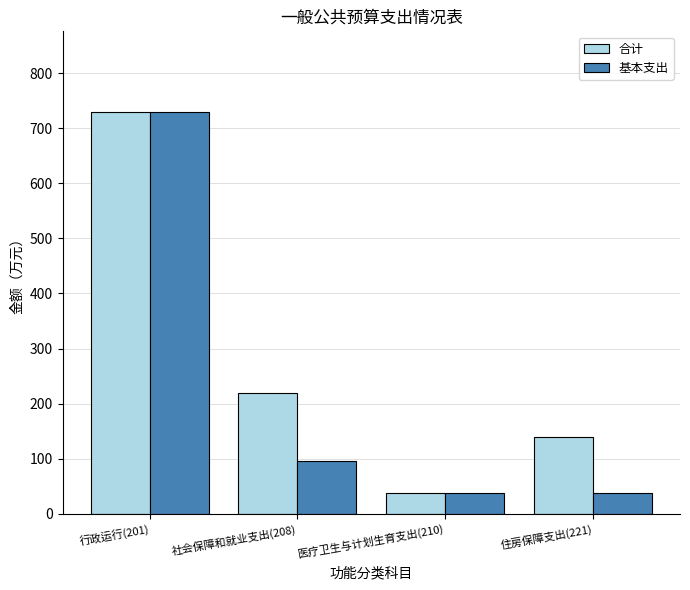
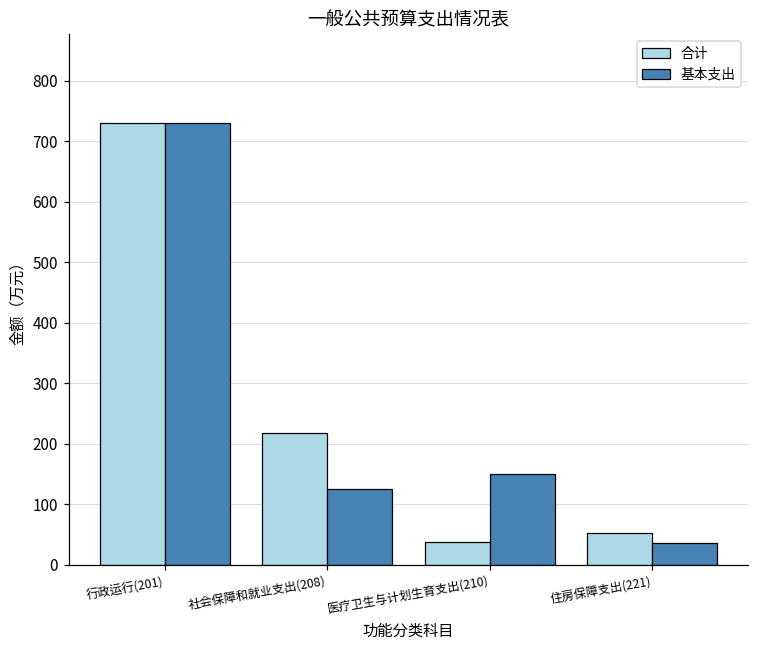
基本支出, 社会保障和就业支出(208): 100 -> 130
基本支出, 医疗卫生与计划生育支出(210): 40 -> 150
合计, 住房保障支出(221): 140 -> 50
